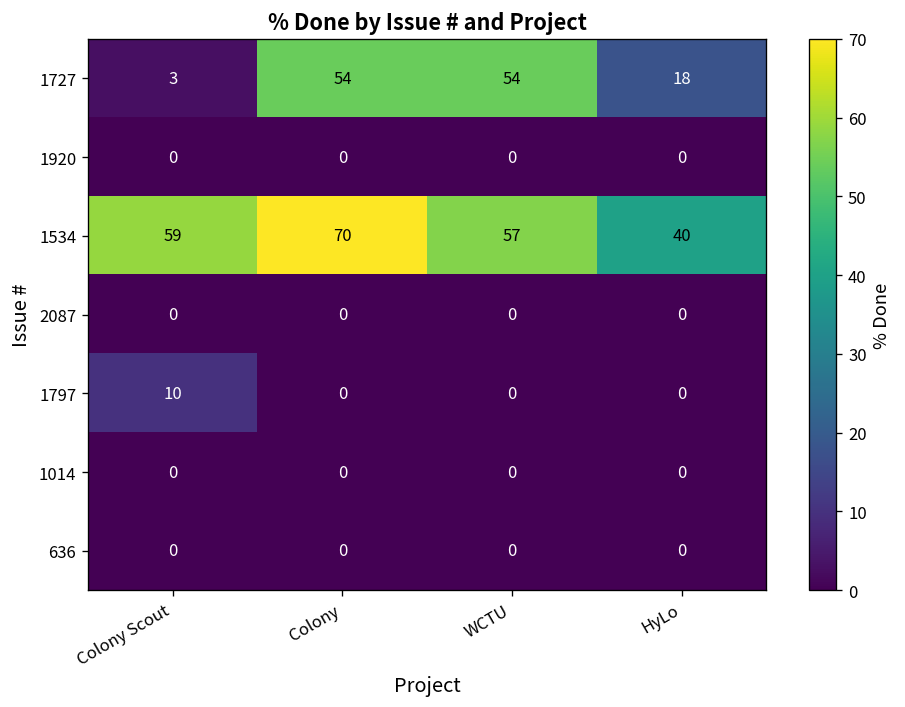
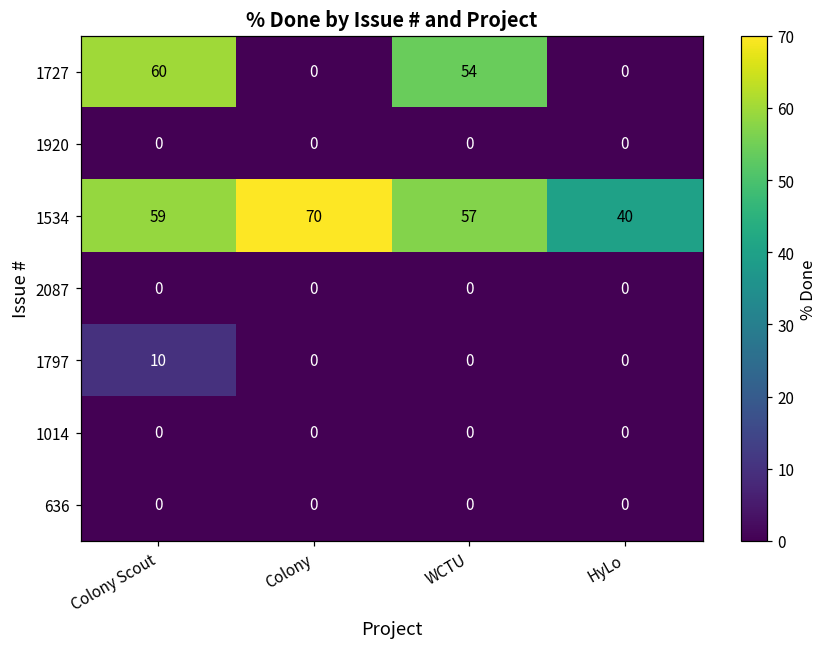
1727, Colony Scout: 3 -> 60
1727, Colony: 54 -> 0
1727, HyLo: 18 -> 0
